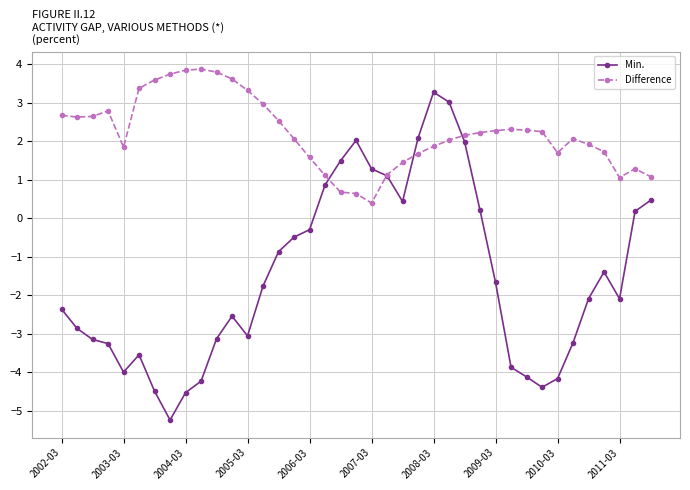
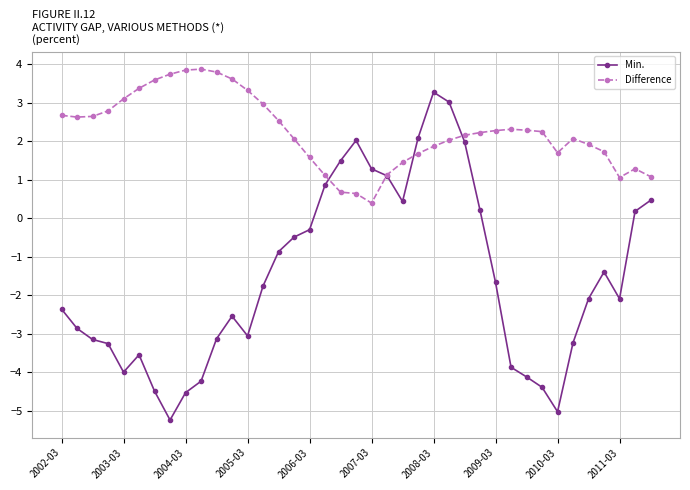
Difference, 2003-03: 1.8 -> 3.1
Min., 2010-03: -4.2 -> -5.0
